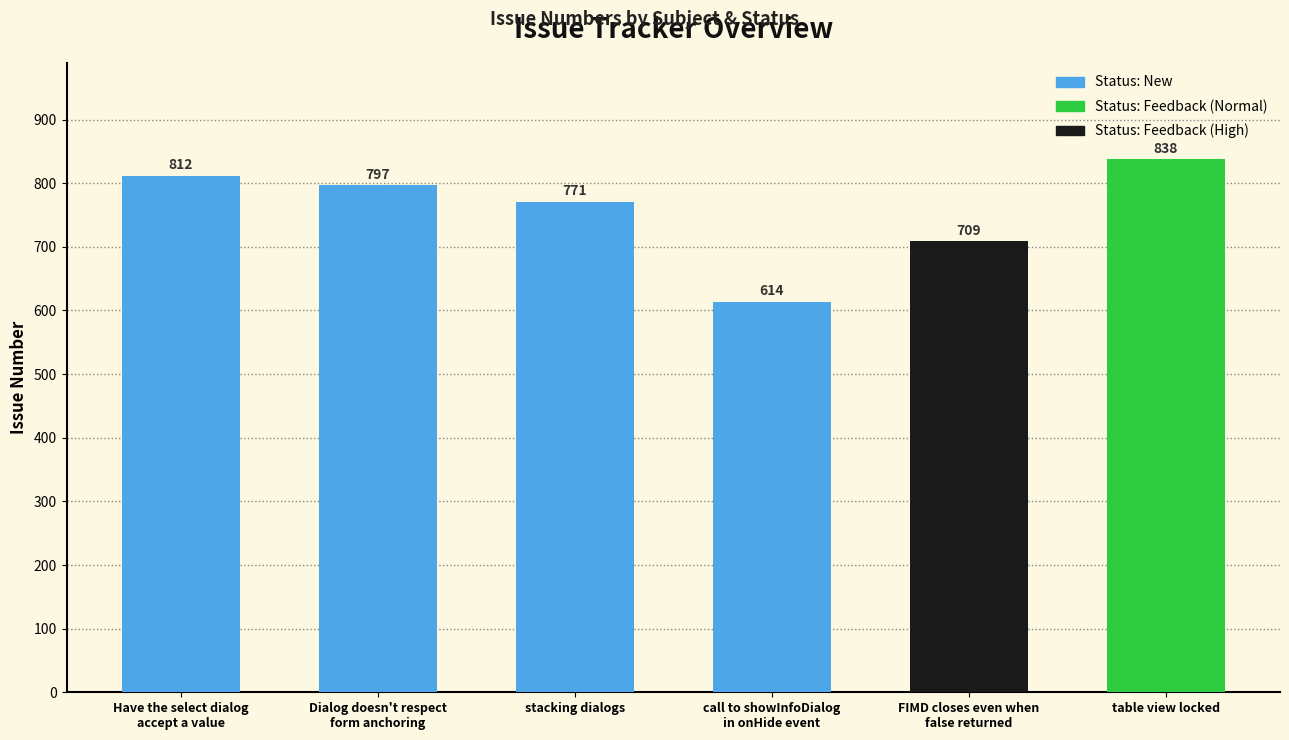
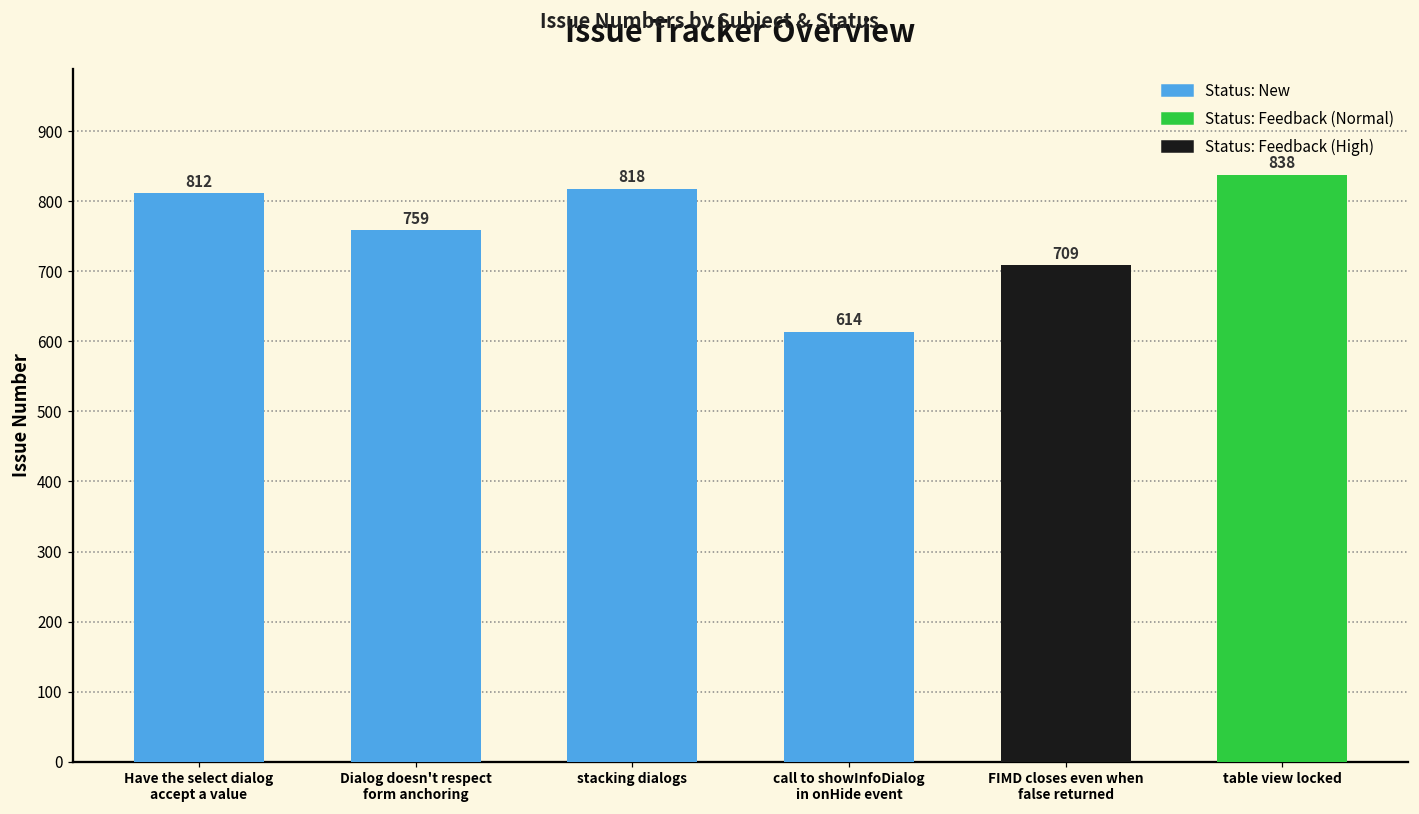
Dialog doesn't respect form anchoring: 797 -> 759
stacking dialogs: 771 -> 818
